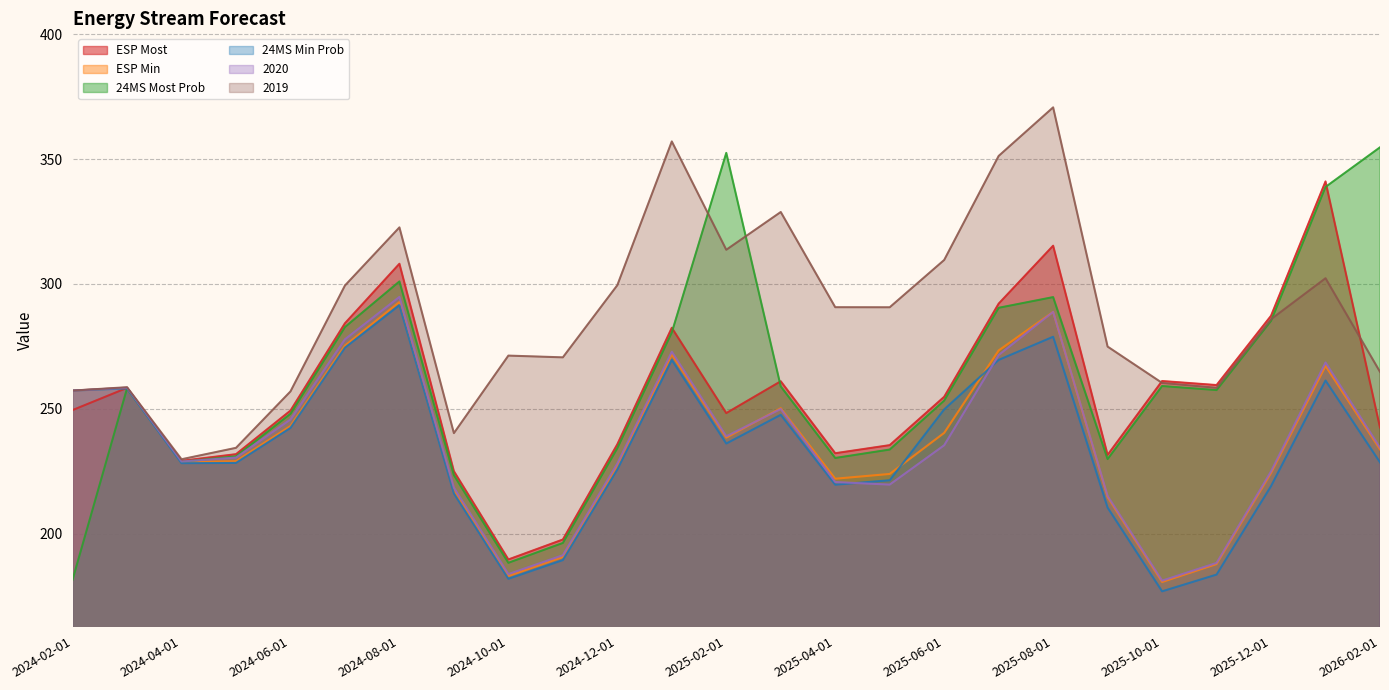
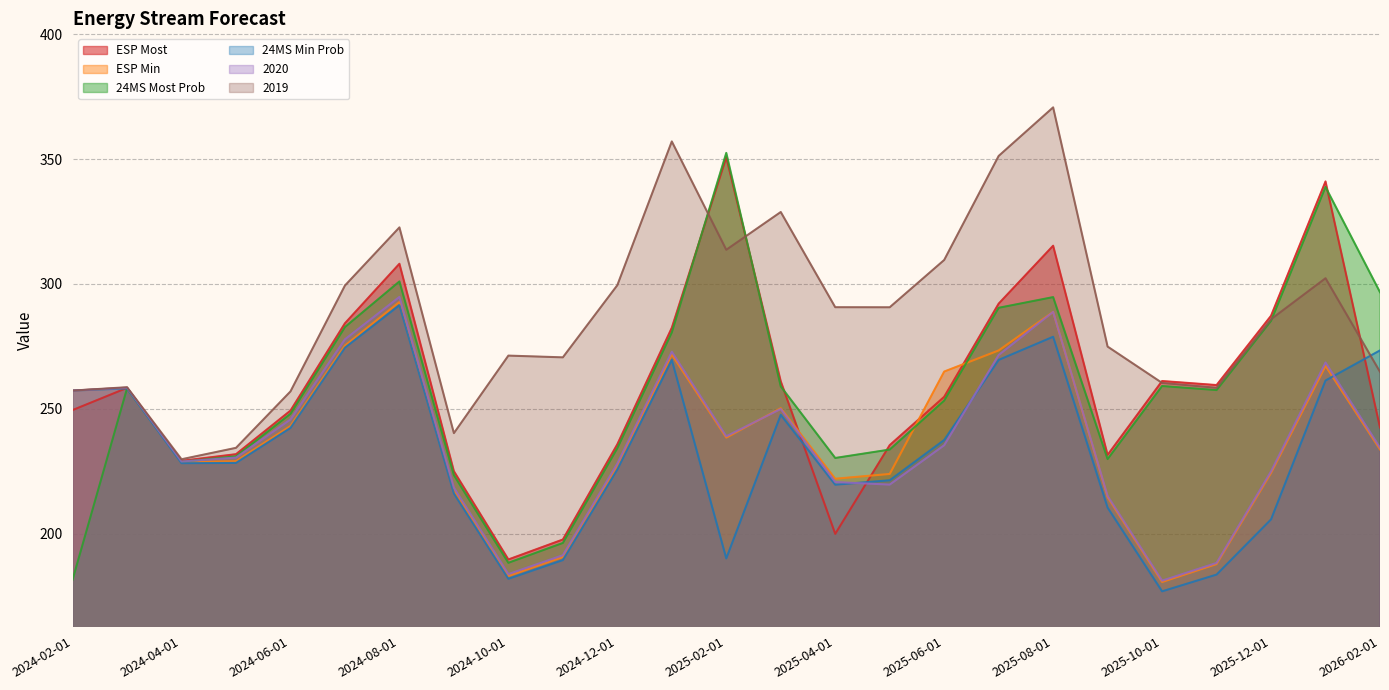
ESP Most, 2025-02-01: 248 -> 351
24MS Min Prob, 2025-02-01: 236 -> 190
ESP Most, 2025-04-01: 232 -> 200
ESP Min, 2025-06-01: 240 -> 265
24MS Min Prob, 2025-06-01: 250 -> 237
24MS Min Prob, 2025-12-01: 219 -> 206
24MS Most Prob, 2026-02-01: 355 -> 297
24MS Min Prob, 2026-02-01: 229 -> 273
